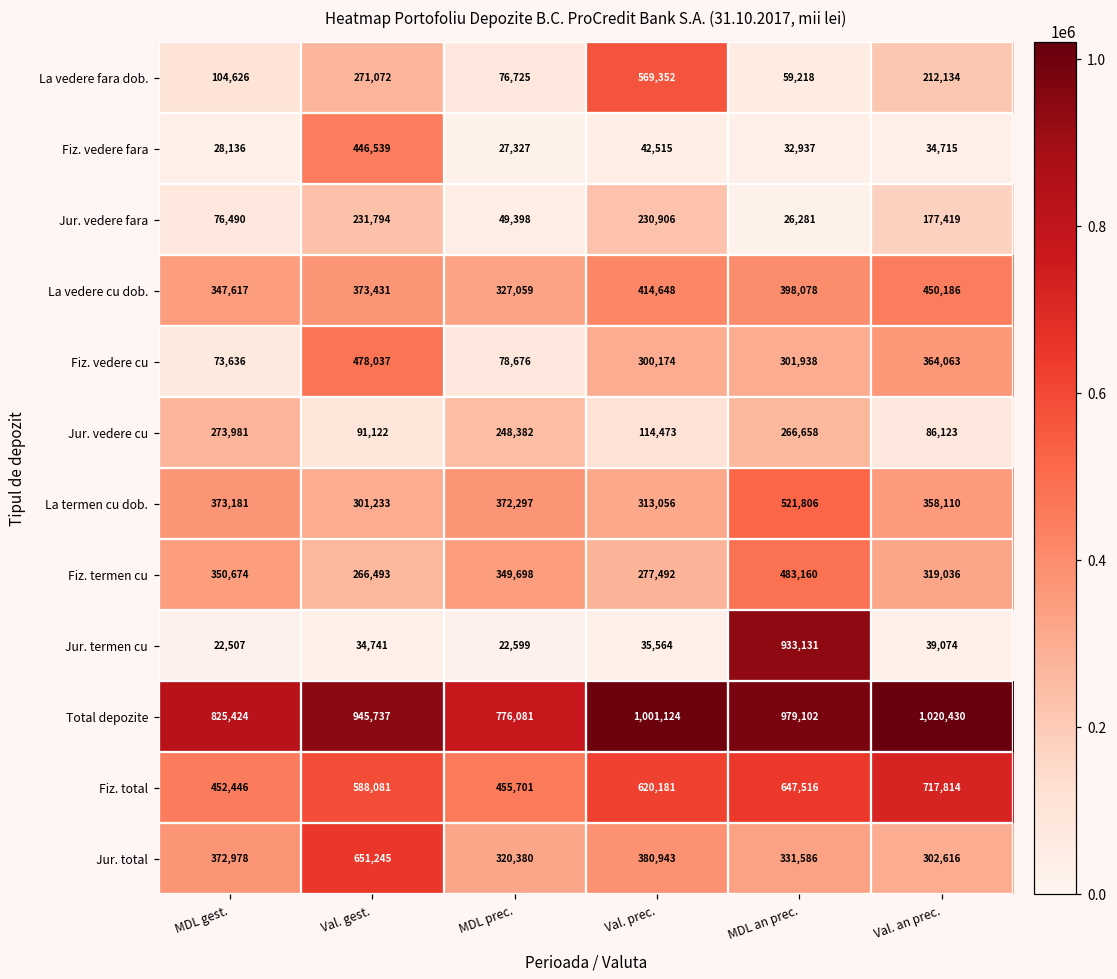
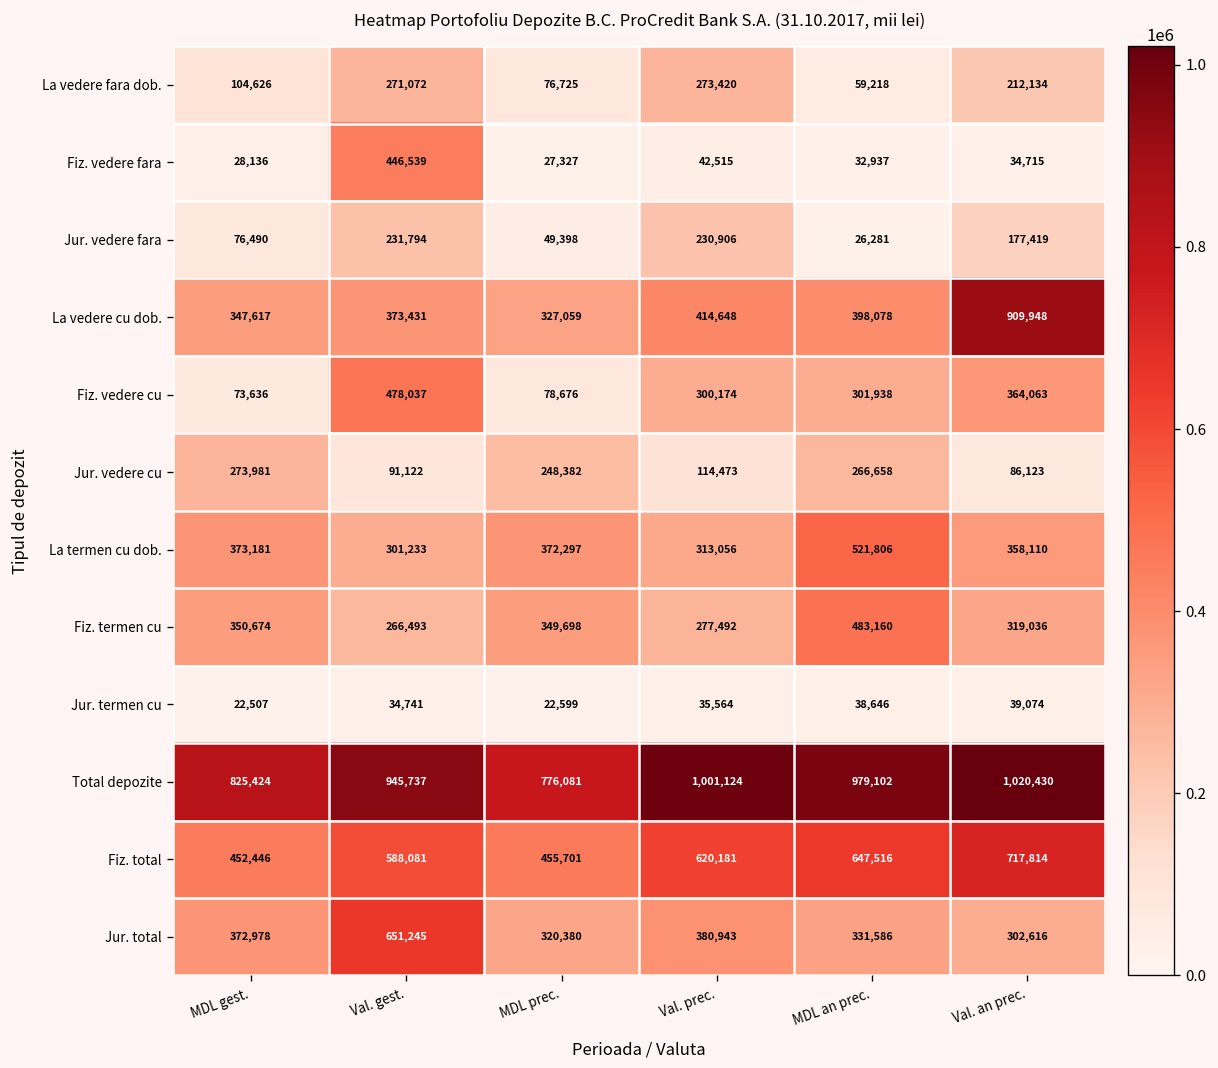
La vedere fara dob., Val. prec.: 569,352 -> 273,420
La vedere cu dob., Val. an prec.: 450,186 -> 909,948
Jur. termen cu, MDL an prec.: 933,131 -> 38,646
